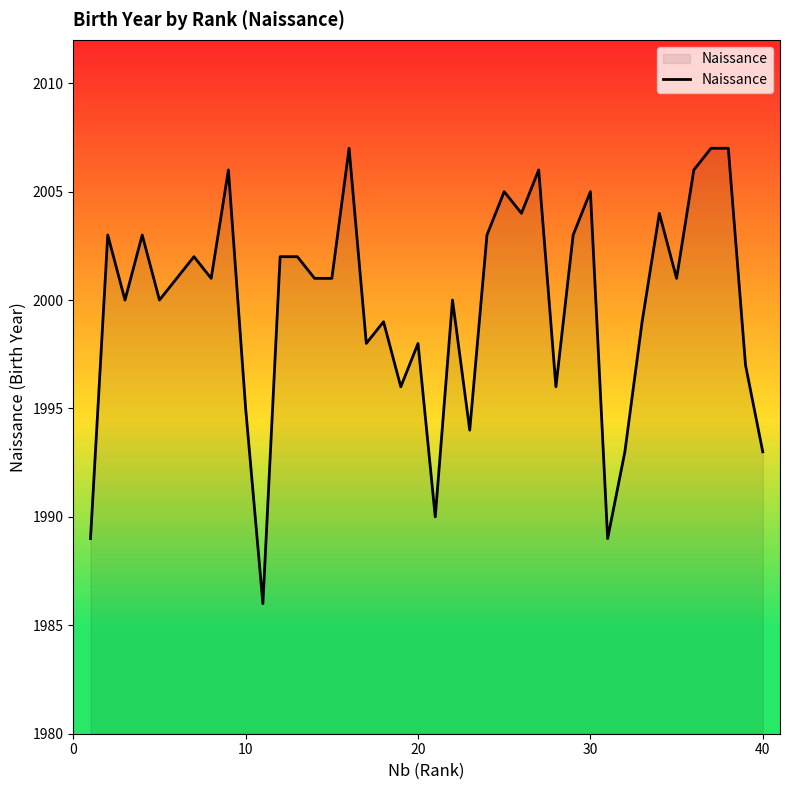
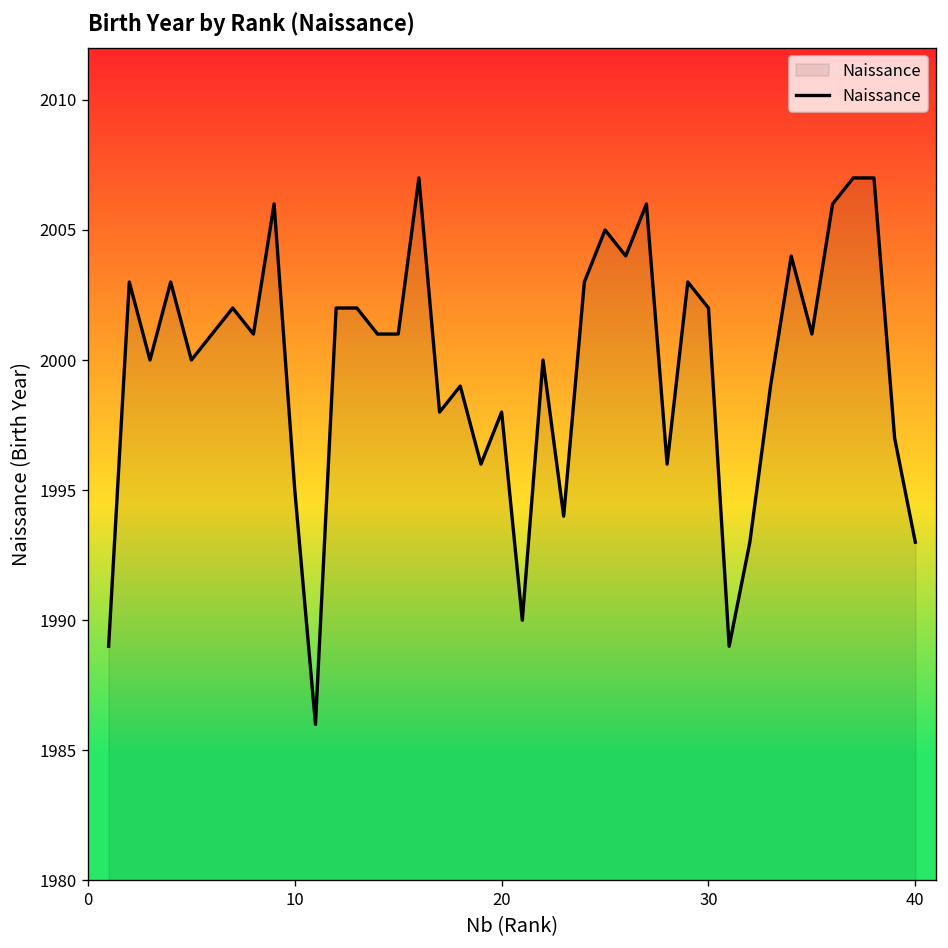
30: 2005 -> 2002
